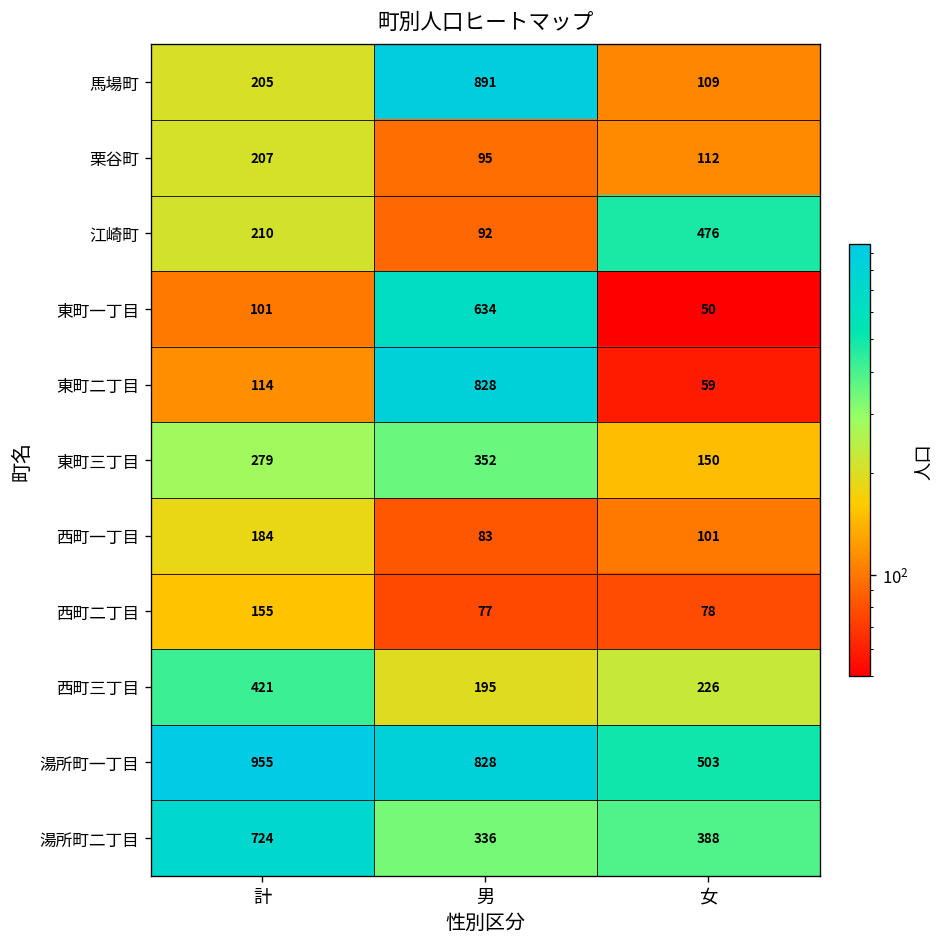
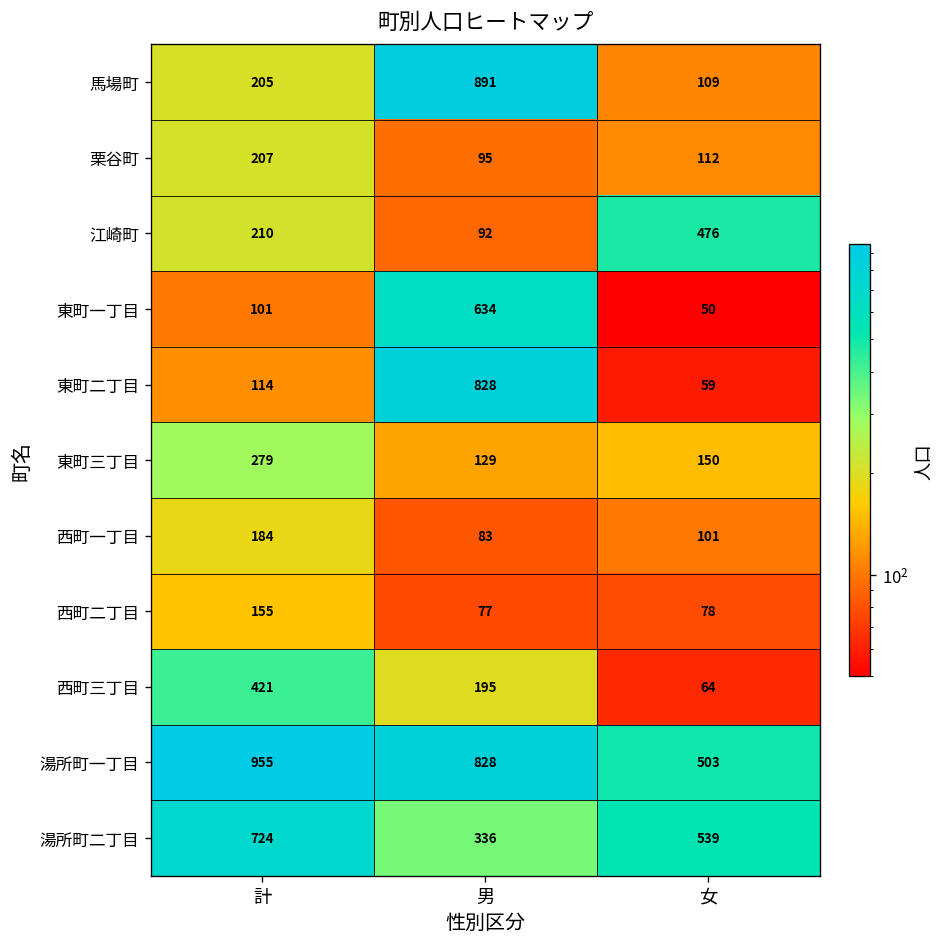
東町三丁目, 男: 352 -> 129
西町三丁目, 女: 226 -> 64
湯所町二丁目, 女: 388 -> 539
